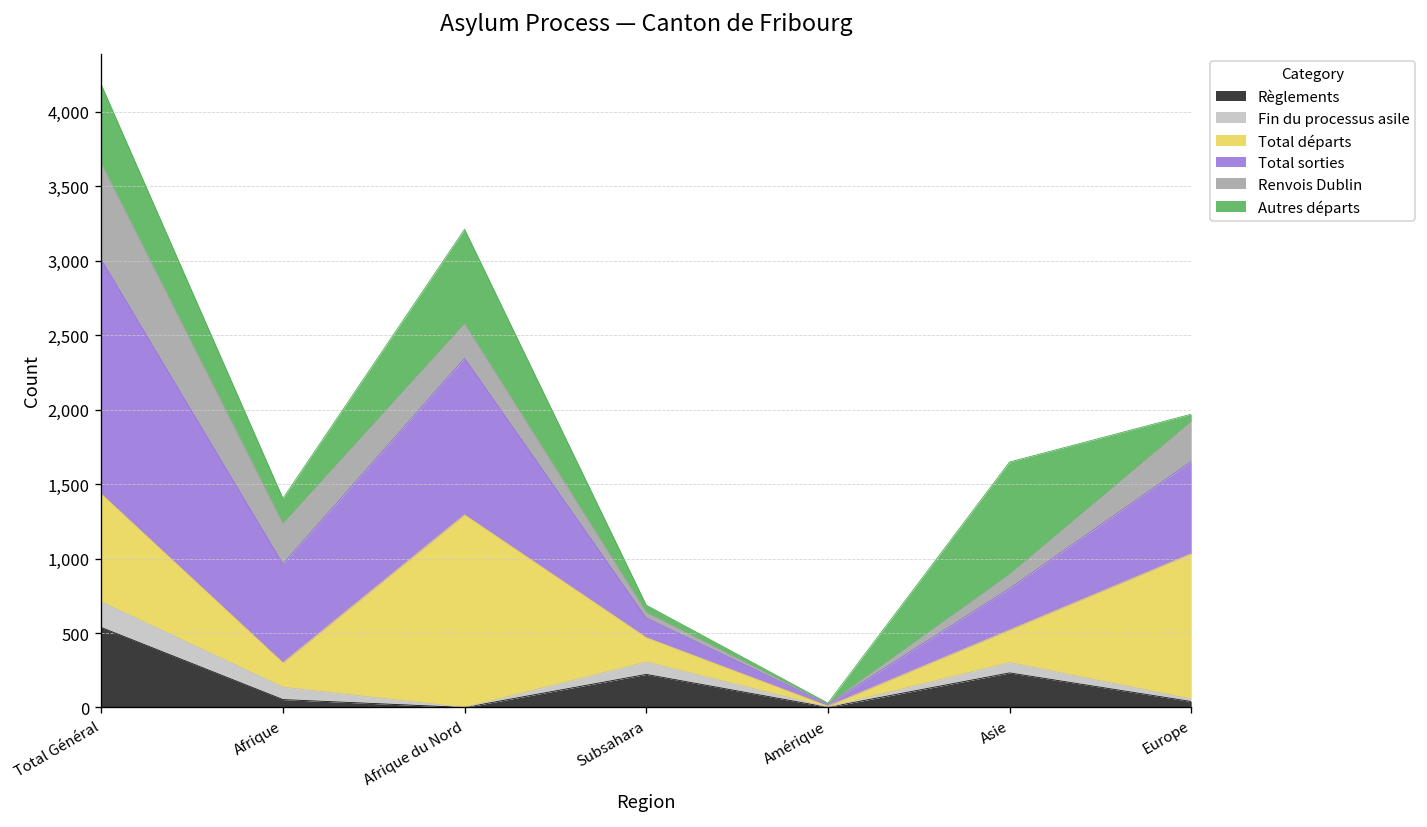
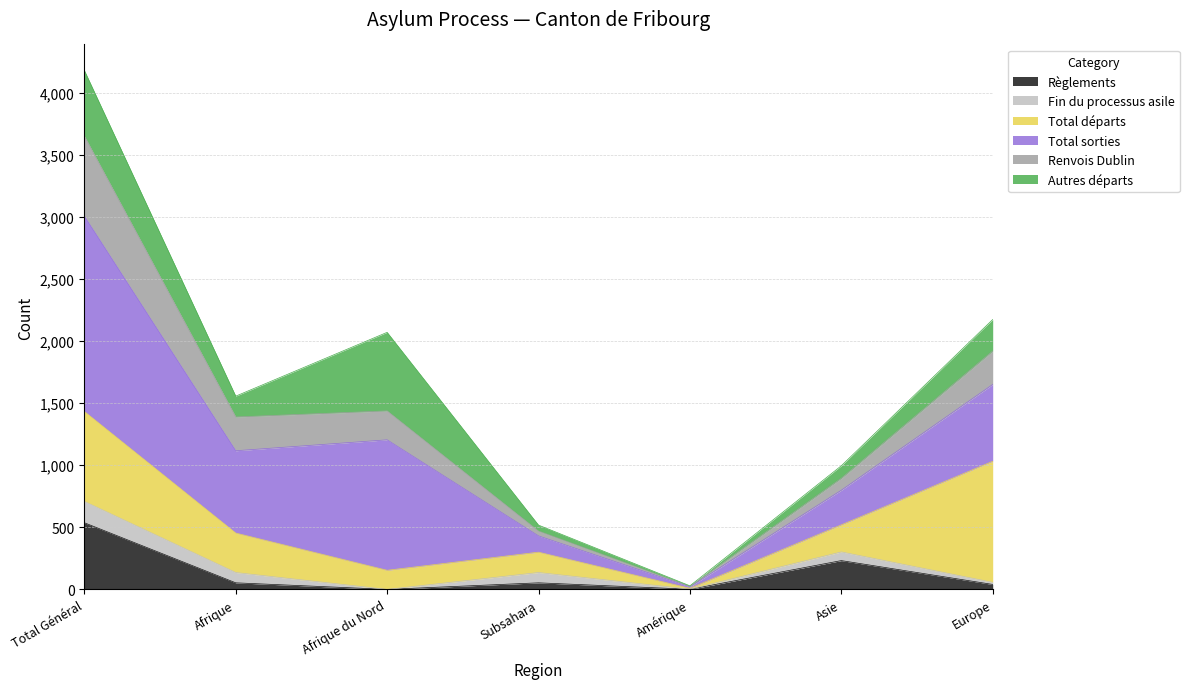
Total départs, Afrique: 160 -> 320
Total départs, Afrique du Nord: 1,290 -> 150
Règlements, Subsahara: 220 -> 50
Autres départs, Asie: 750 -> 100
Autres départs, Europe: 50 -> 250
